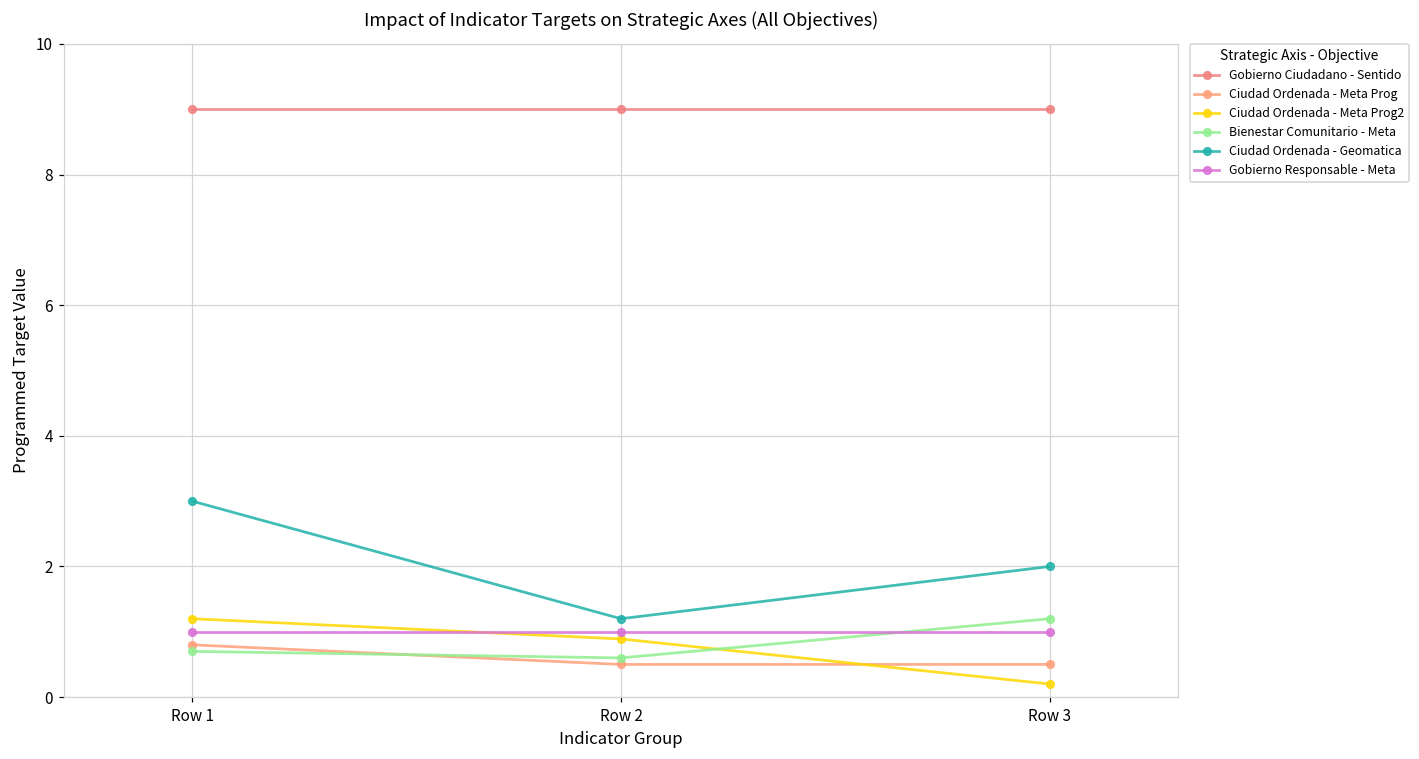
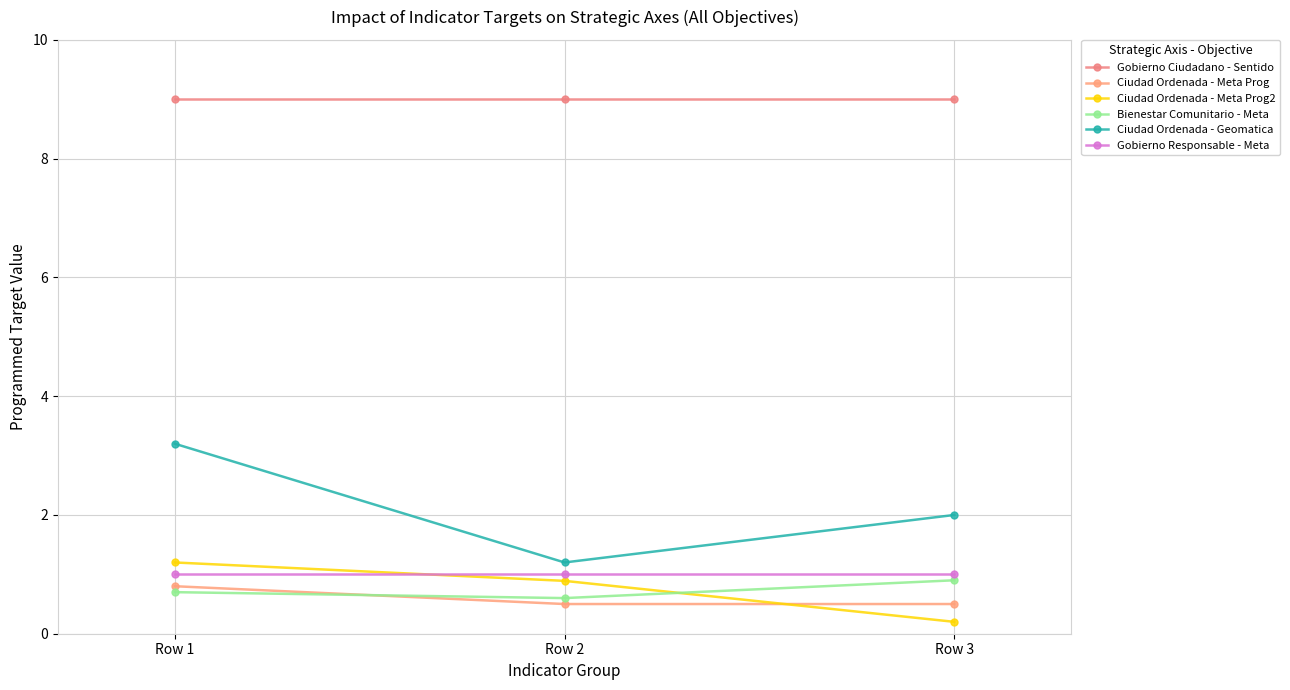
Ciudad Ordenada - Geomatica, Row 1: 3.0 -> 3.2
Bienestar Comunitario - Meta, Row 3: 1.2 -> 0.9
